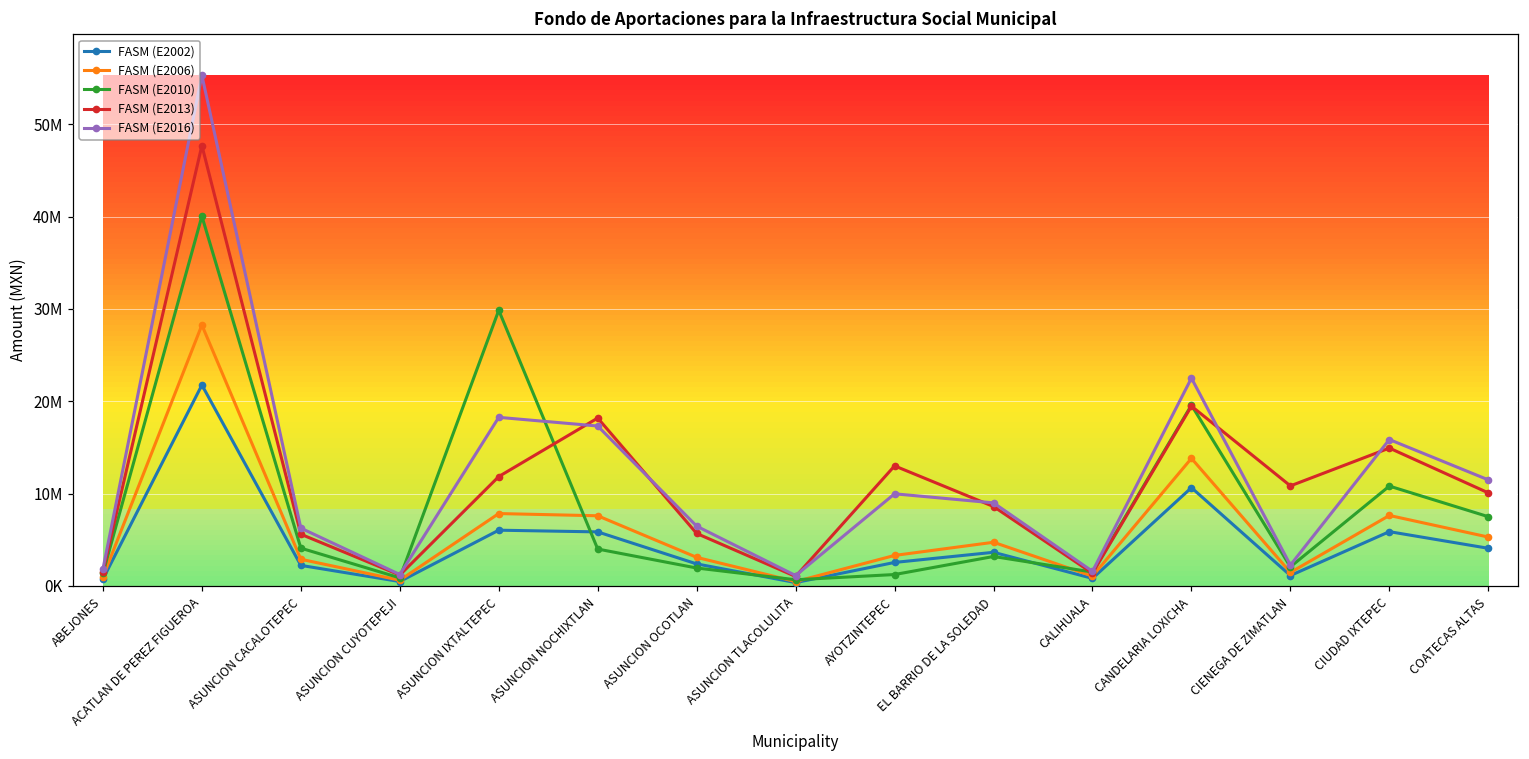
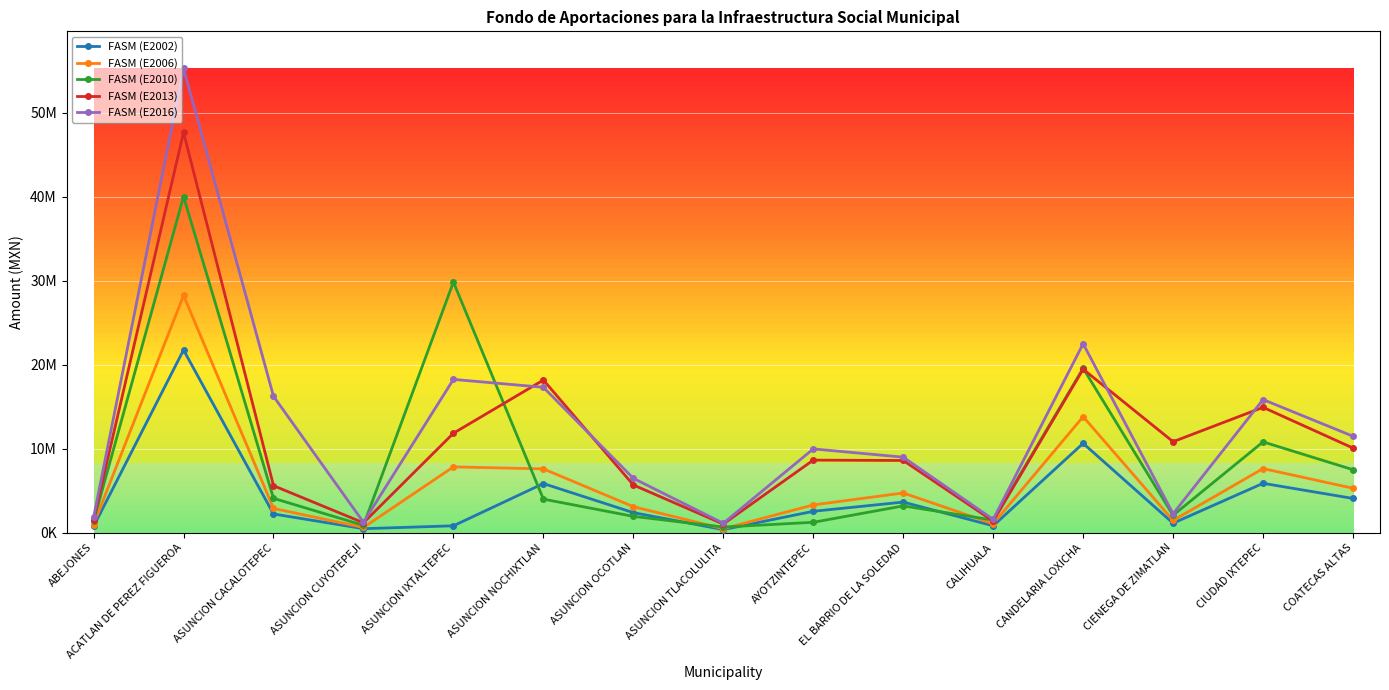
FASM (E2016), ASUNCION CACALOTEPEC: 6000000 -> 16000000
FASM (E2002), ASUNCION IXTALTEPEC: 6000000 -> 1000000
FASM (E2013), AYOTZINTEPEC: 13000000 -> 9000000
